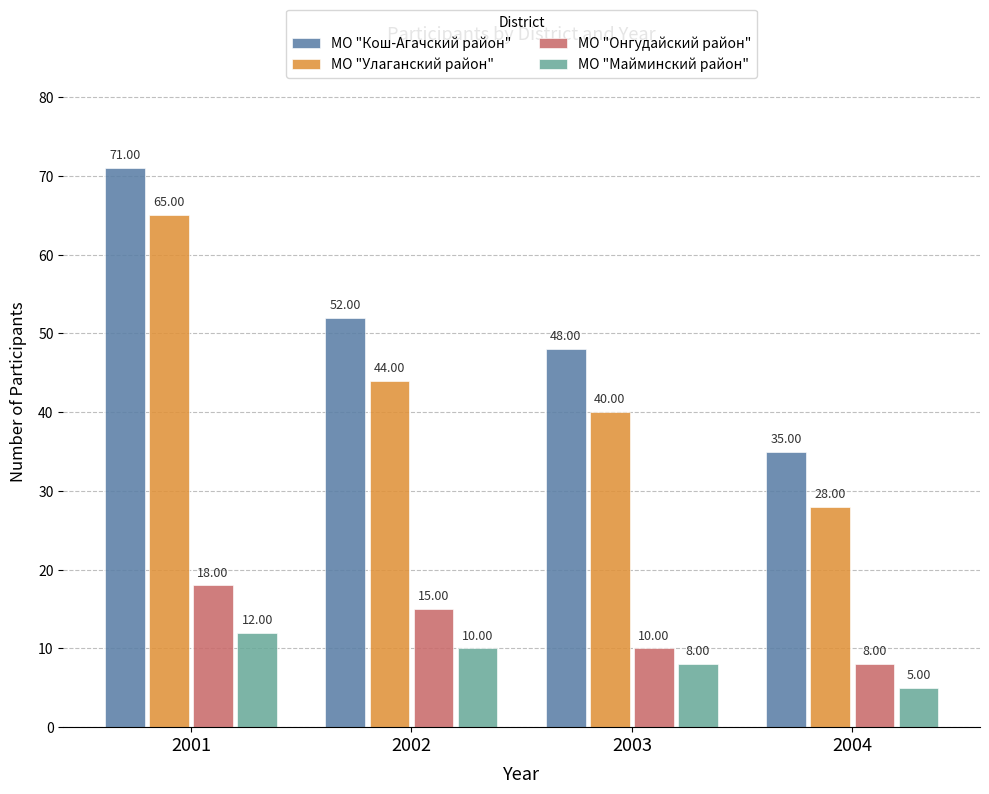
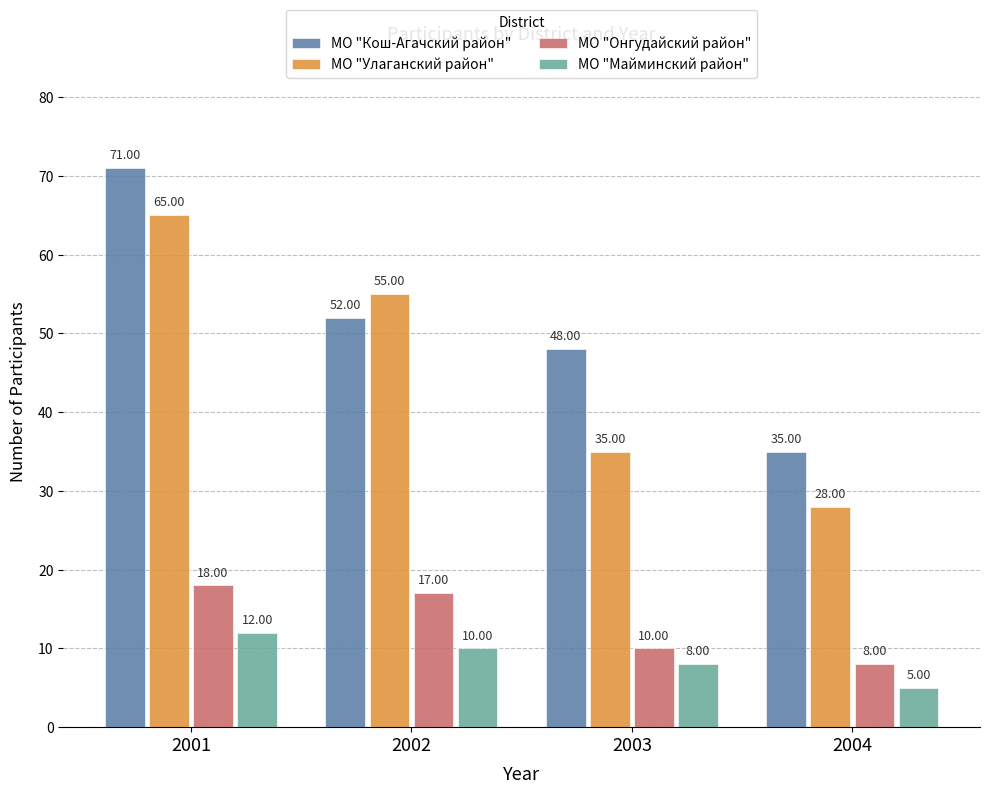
МО "Улаганский район", 2002: 44.00 -> 55.00
МО "Онгудайский район", 2002: 15.00 -> 17.00
МО "Улаганский район", 2003: 40.00 -> 35.00
